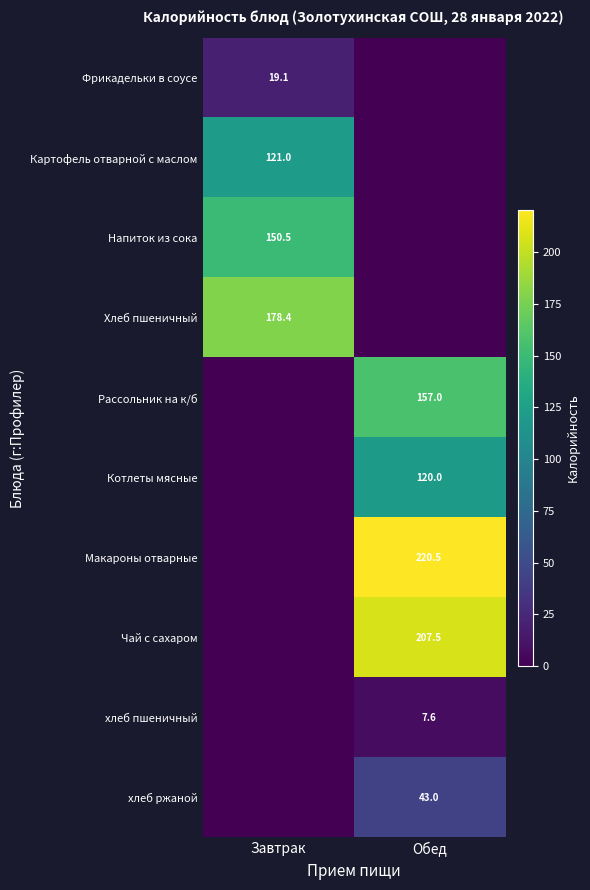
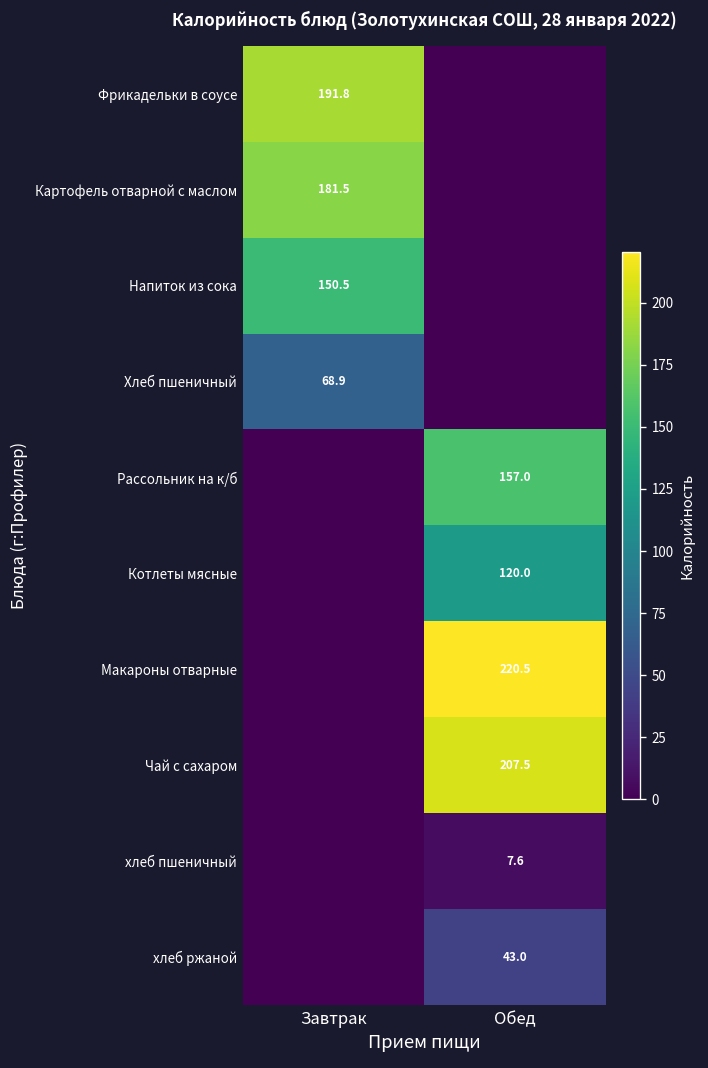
Фрикадельки в соусе, Завтрак: 19.1 -> 191.8
Картофель отварной с маслом, Завтрак: 121.0 -> 181.5
Хлеб пшеничный, Завтрак: 178.4 -> 68.9
